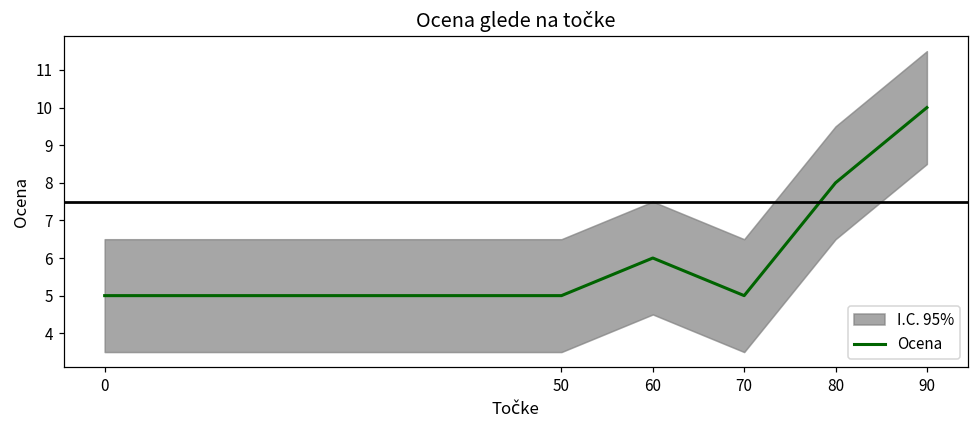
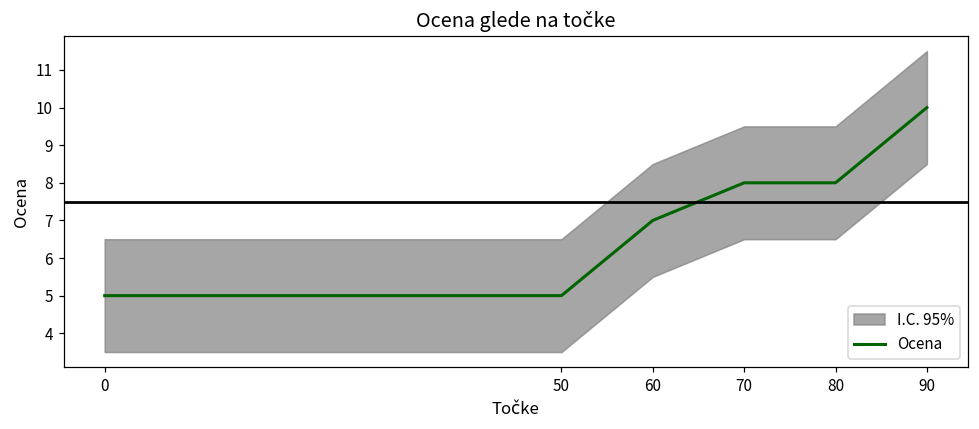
Ocena, 60: 6 -> 7
Ocena, 70: 5 -> 8
